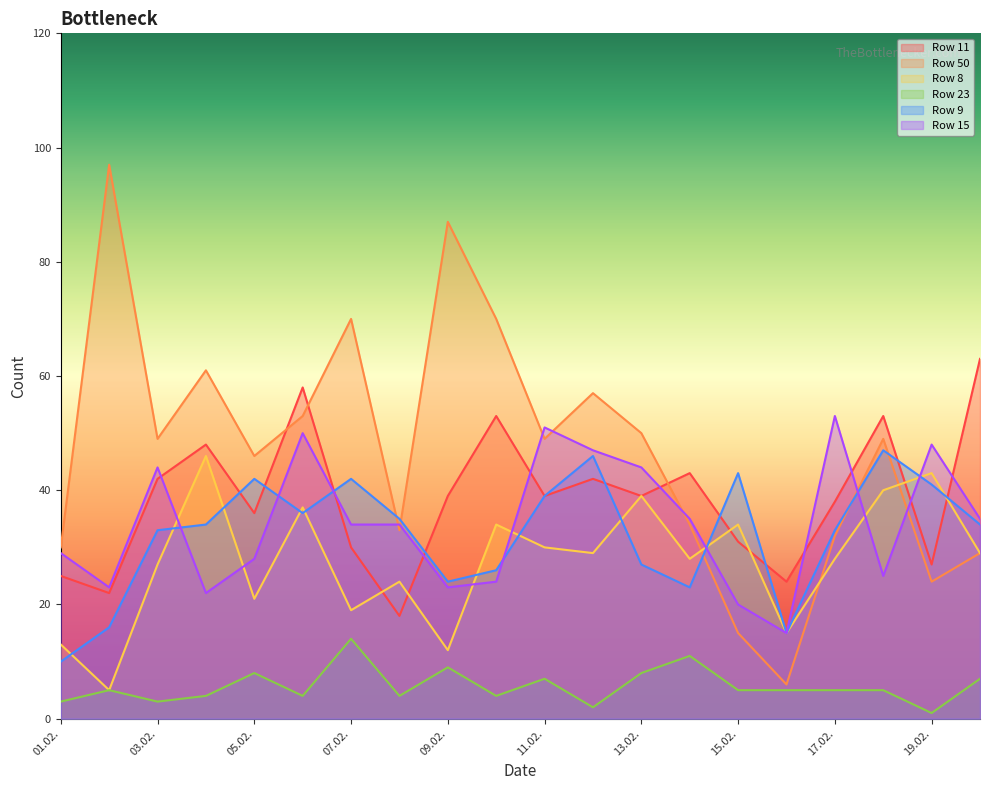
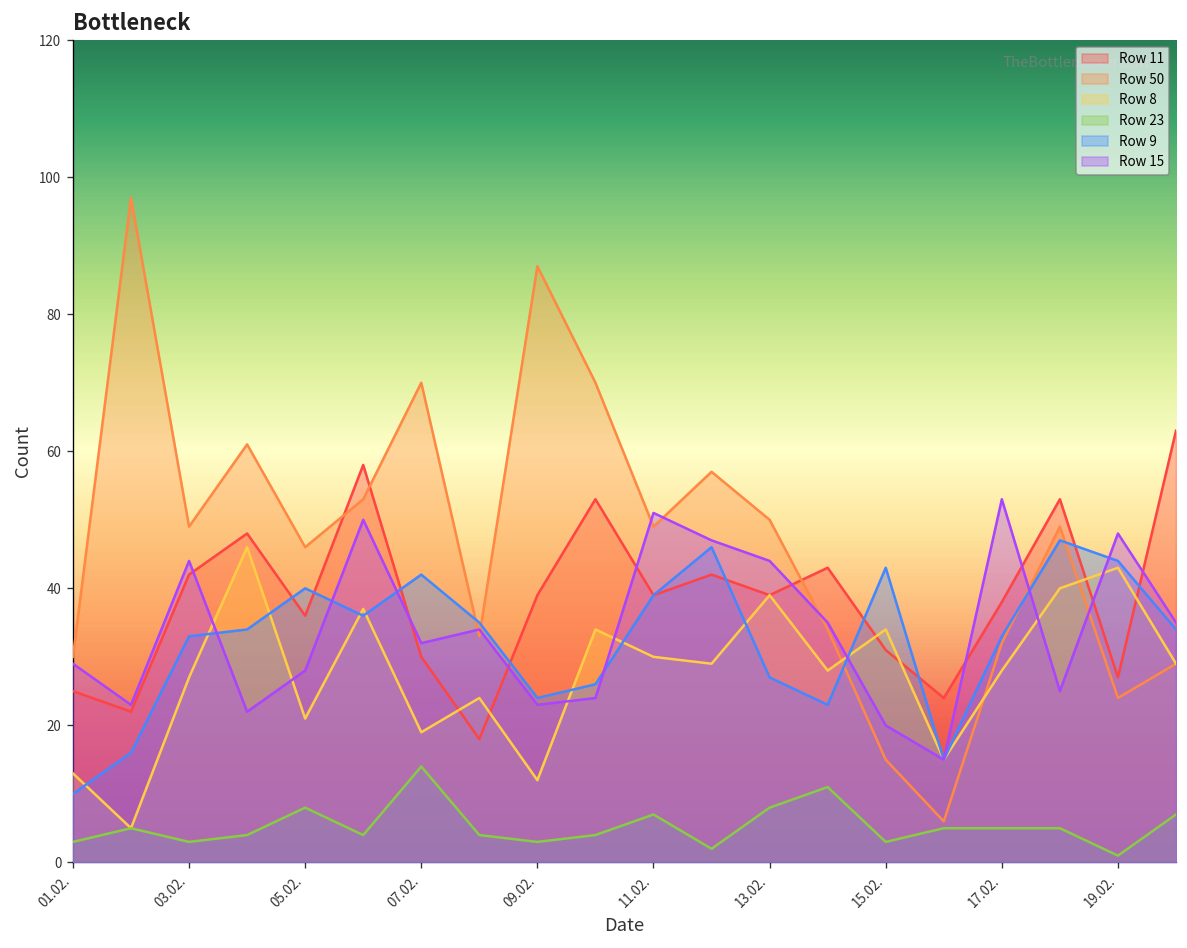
Row 9, 05.02.: 42 -> 40
Row 15, 07.02.: 34 -> 32
Row 23, 09.02.: 9 -> 3
Row 23, 15.02.: 5 -> 3
Row 9, 19.02.: 41 -> 44
